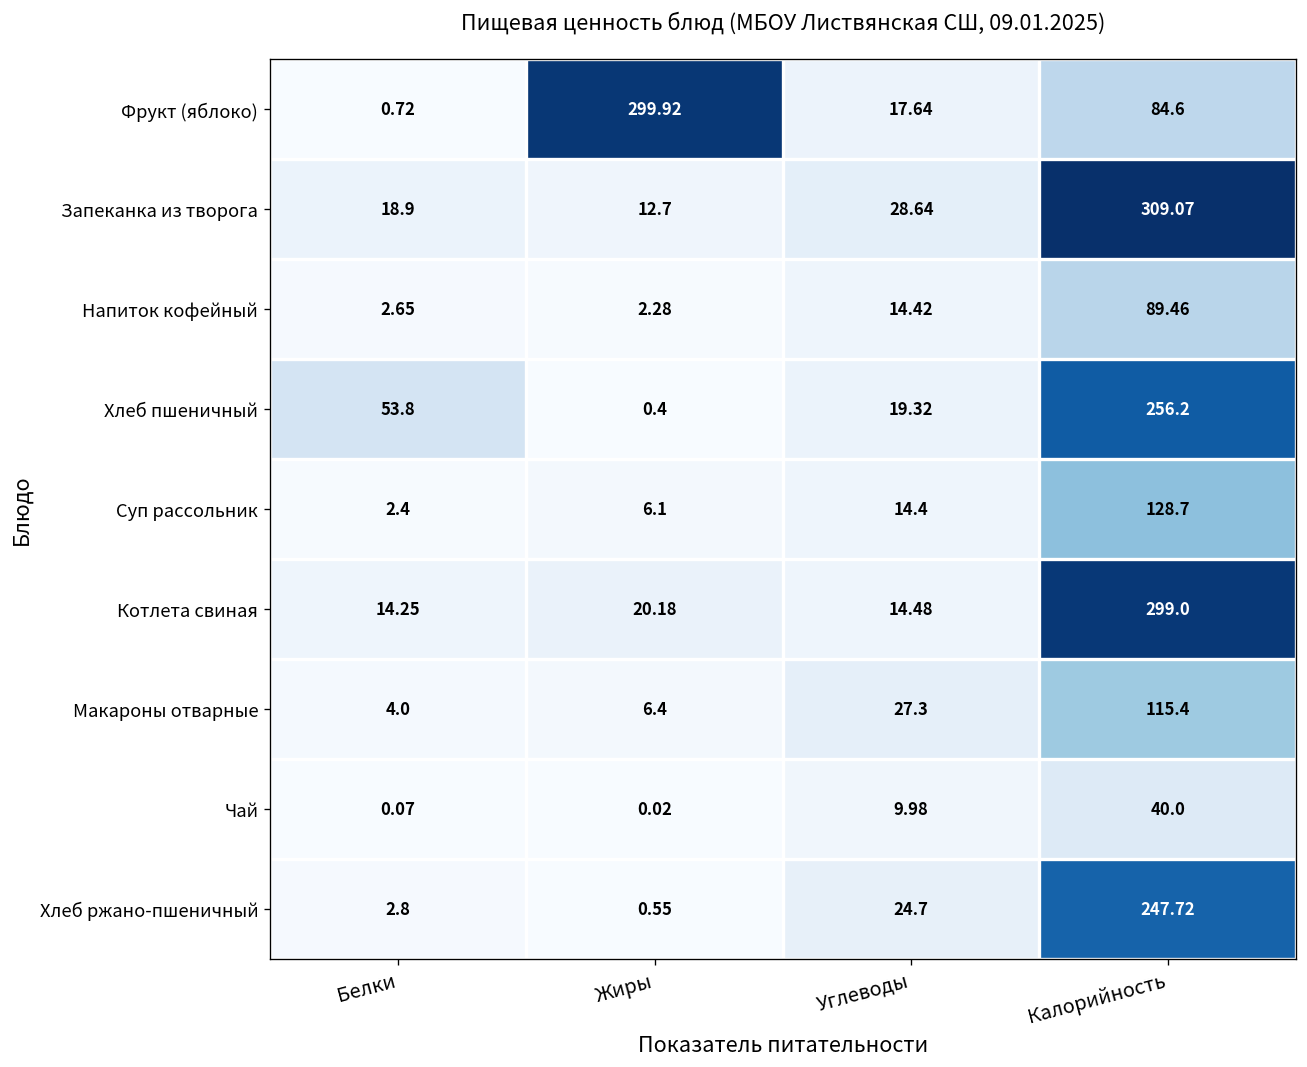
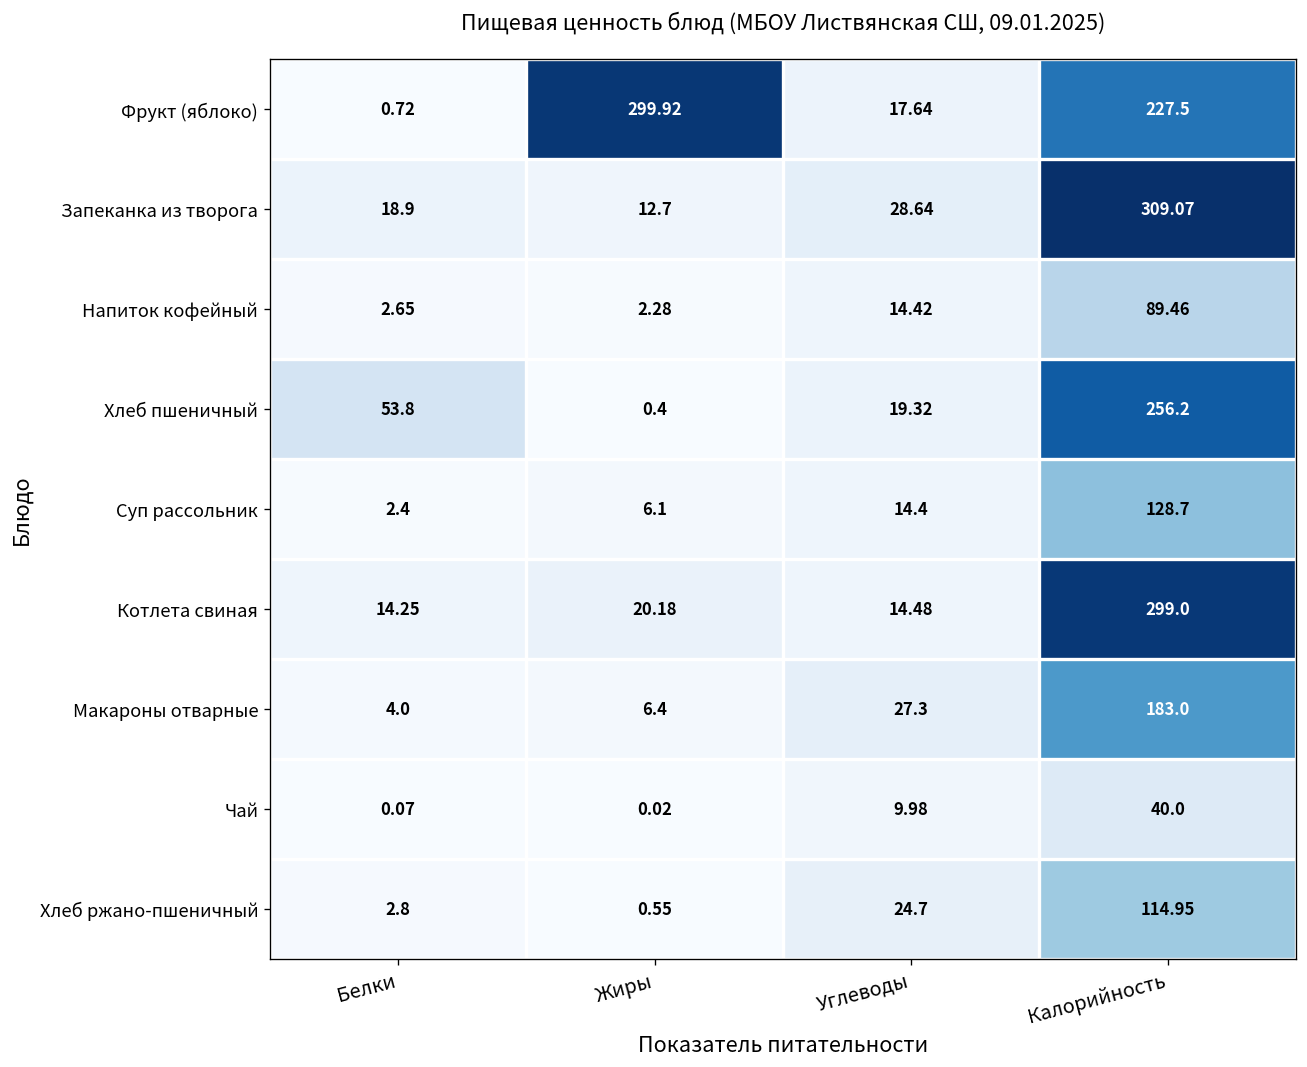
Фрукт (яблоко), Калорийность: 84.6 -> 227.5
Макароны отварные, Калорийность: 115.4 -> 183.0
Хлеб ржано-пшеничный, Калорийность: 247.72 -> 114.95
